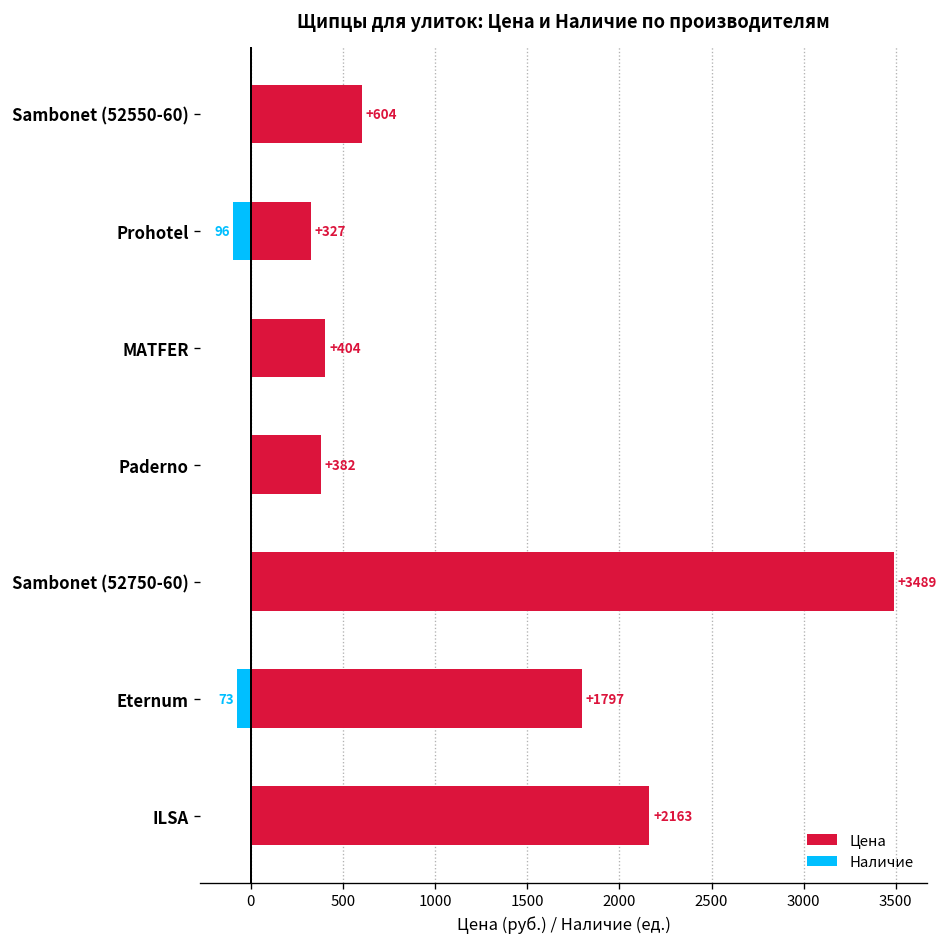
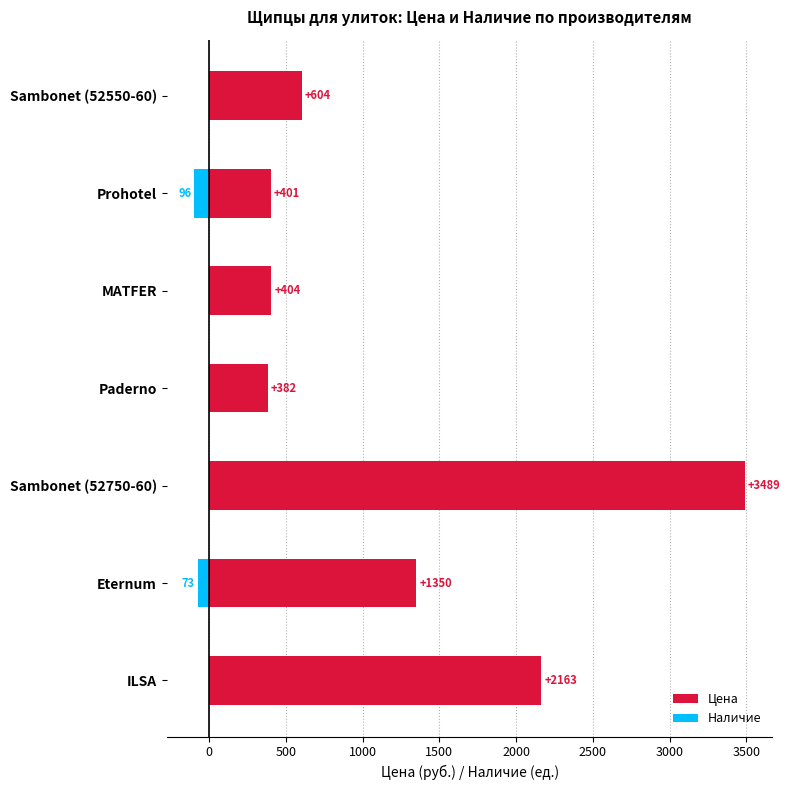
Цена, Prohotel: +327 -> +401
Цена, Eternum: +1797 -> +1350
